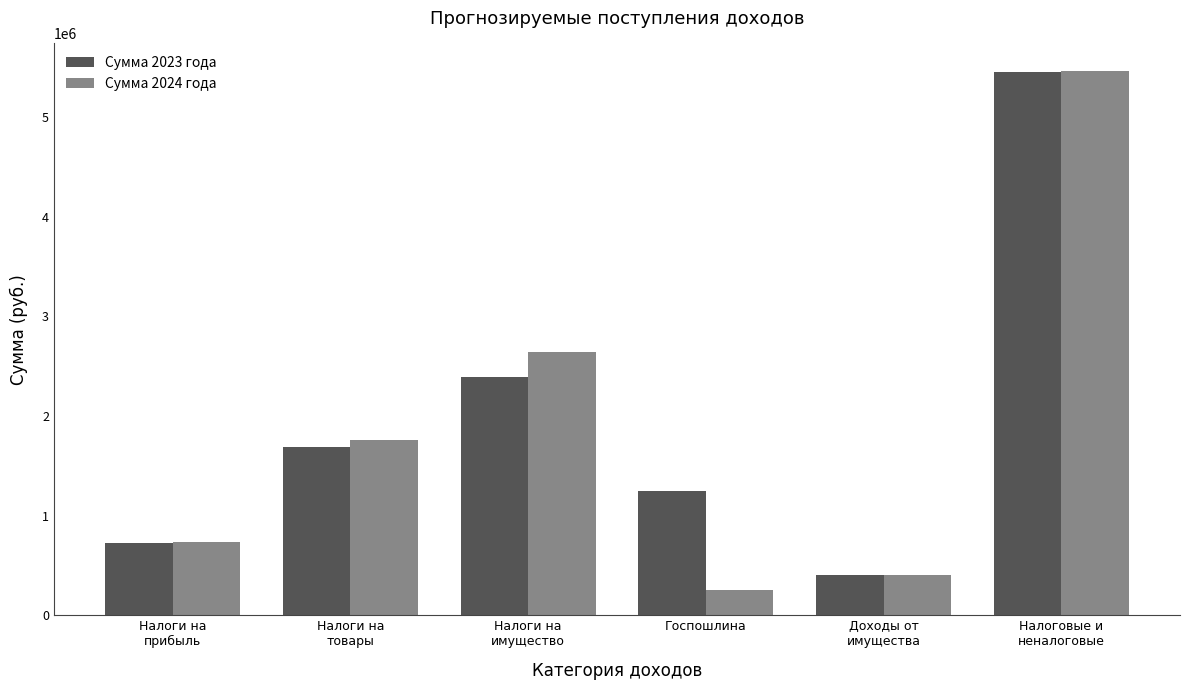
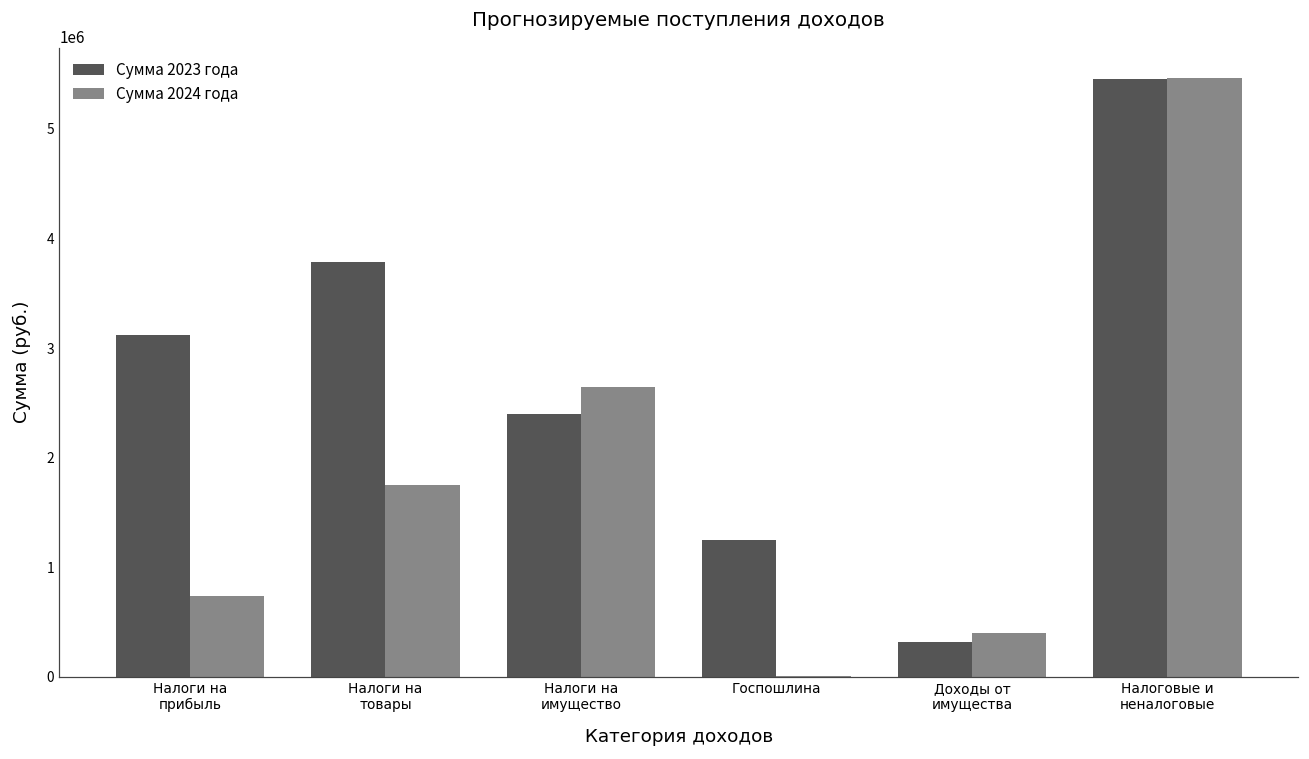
Сумма 2023 года, Налоги на прибыль: 700000 -> 3100000
Сумма 2023 года, Налоги на товары: 1700000 -> 3800000
Сумма 2024 года, Госпошлина: 300000 -> 0
Сумма 2023 года, Доходы от имущества: 400000 -> 300000
